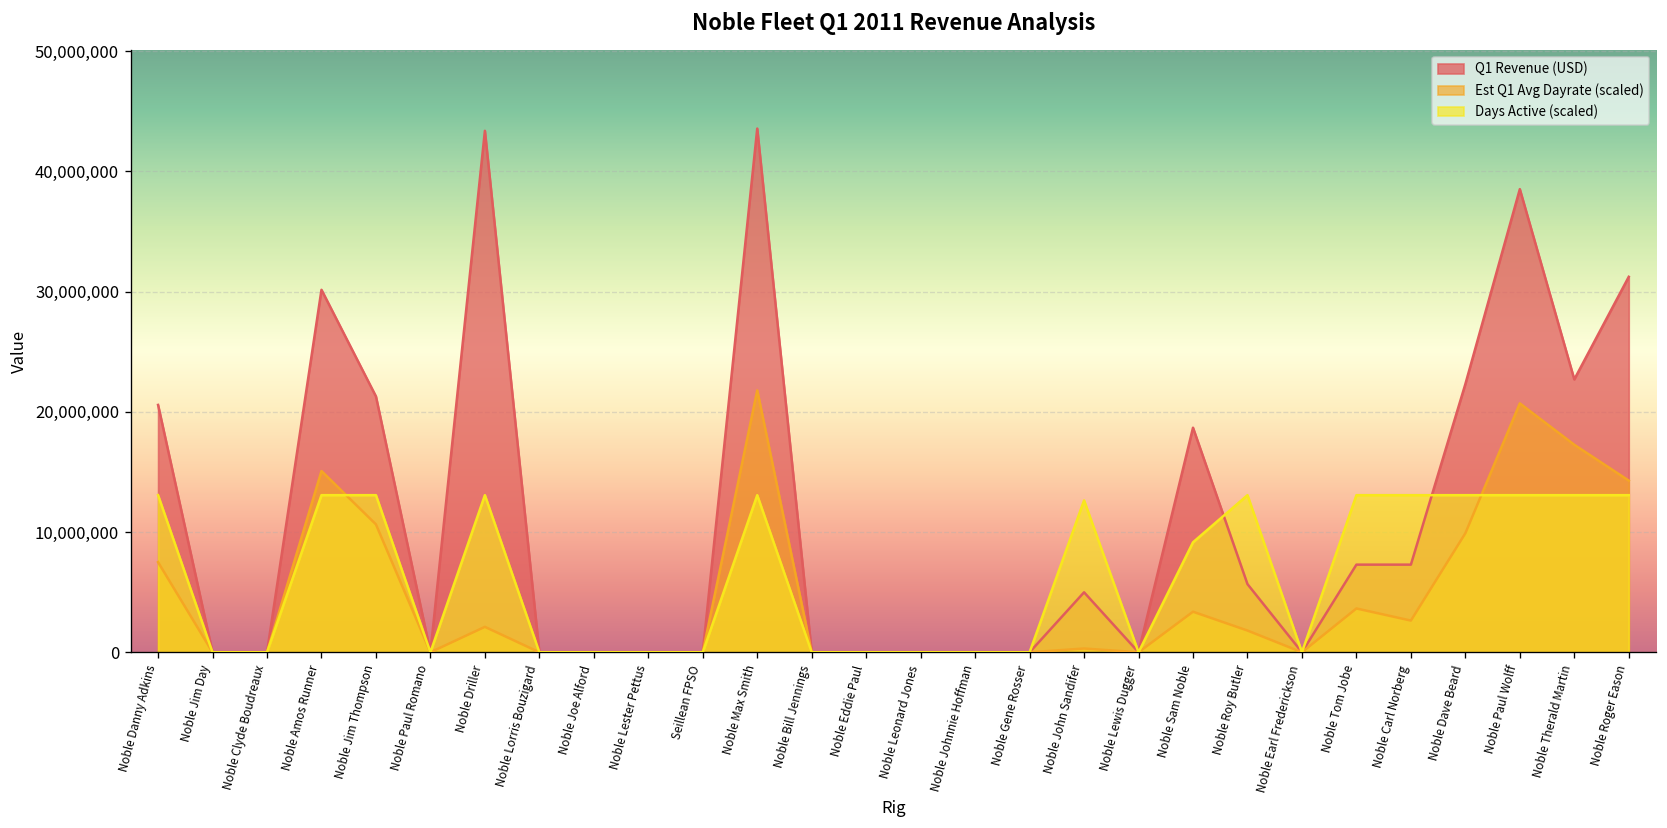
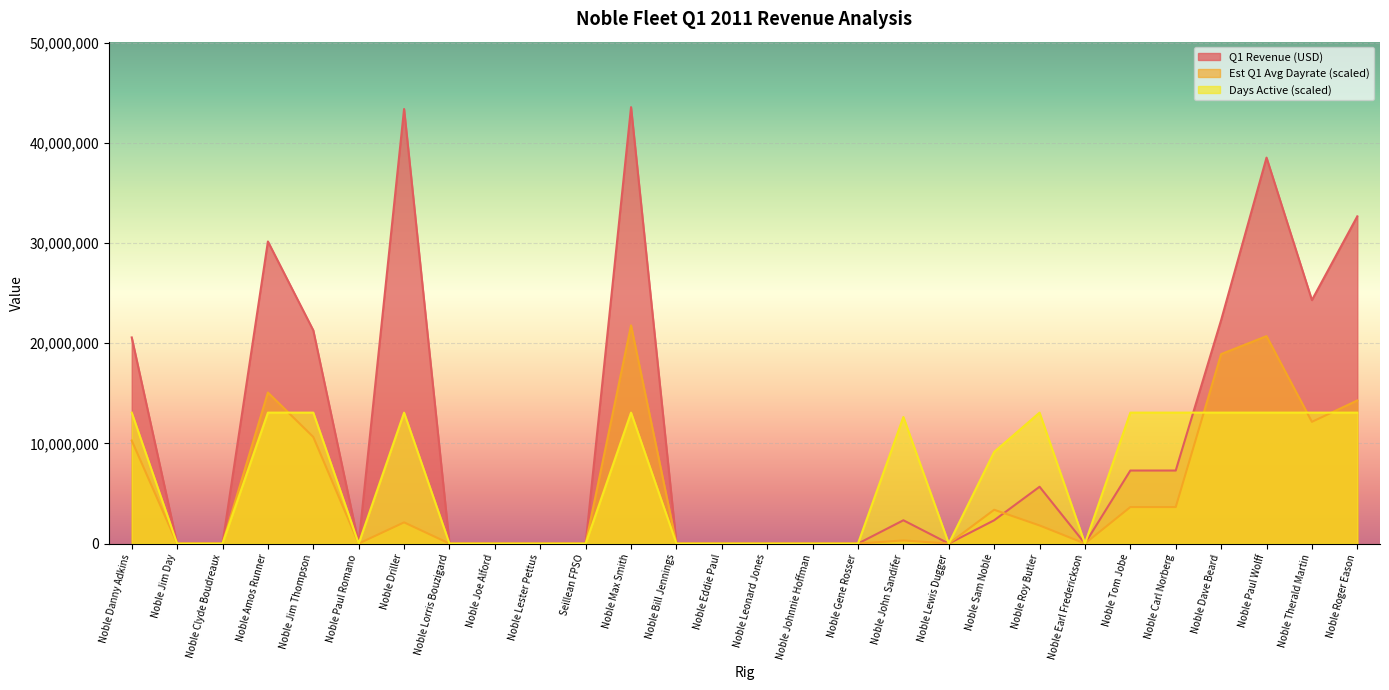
Est Q1 Avg Dayrate (scaled), Noble Danny Adkins: 7,500,000 -> 10,300,000
Q1 Revenue (USD), Noble John Sandifer: 5,000,000 -> 2,300,000
Q1 Revenue (USD), Noble Sam Noble: 18,700,000 -> 2,300,000
Est Q1 Avg Dayrate (scaled), Noble Carl Norberg: 2,600,000 -> 3,600,000
Est Q1 Avg Dayrate (scaled), Noble Dave Beard: 9,900,000 -> 18,900,000
Q1 Revenue (USD), Noble Therald Martin: 22,700,000 -> 24,300,000
Est Q1 Avg Dayrate (scaled), Noble Therald Martin: 17,300,000 -> 12,200,000
Q1 Revenue (USD), Noble Roger Eason: 31,200,000 -> 32,700,000
